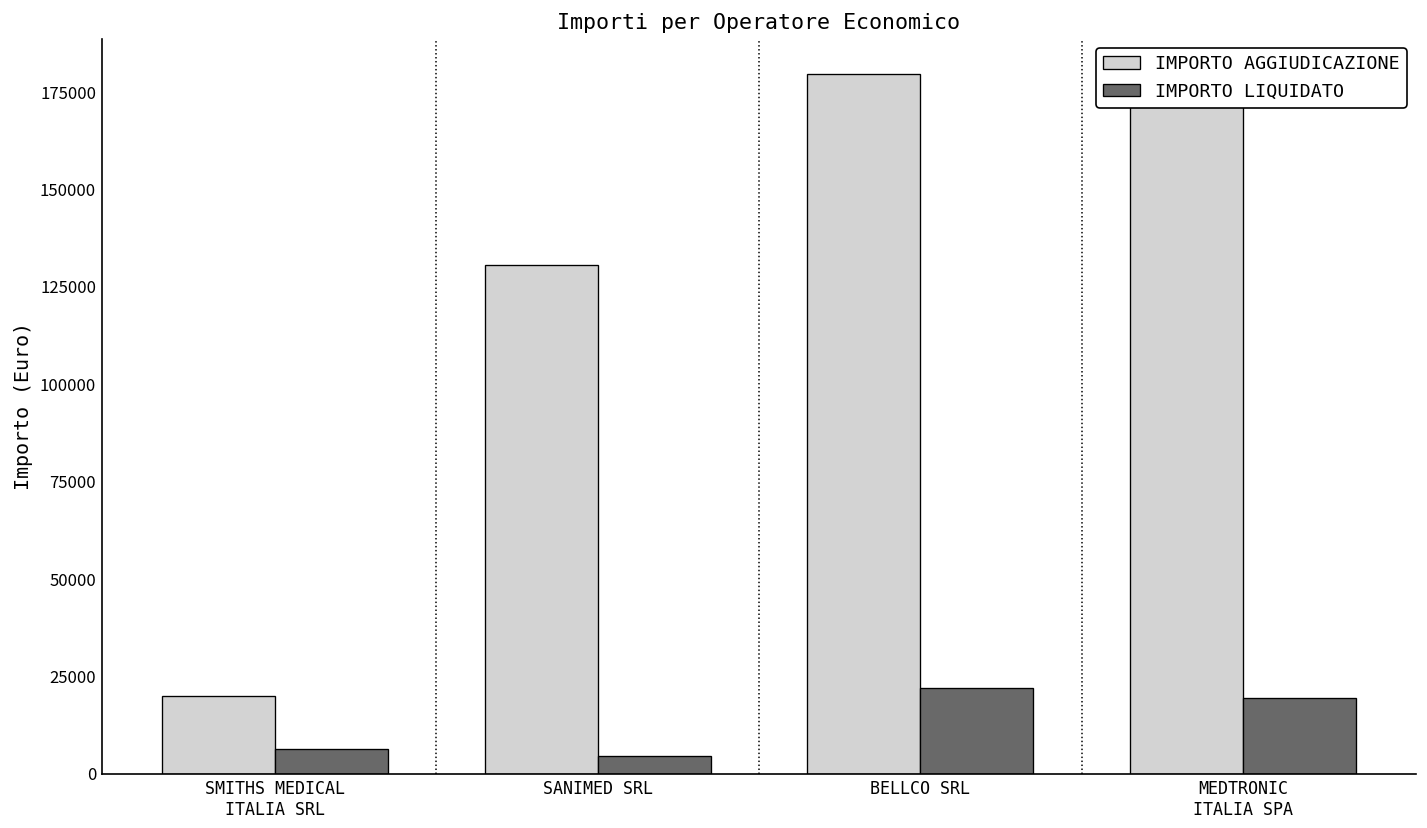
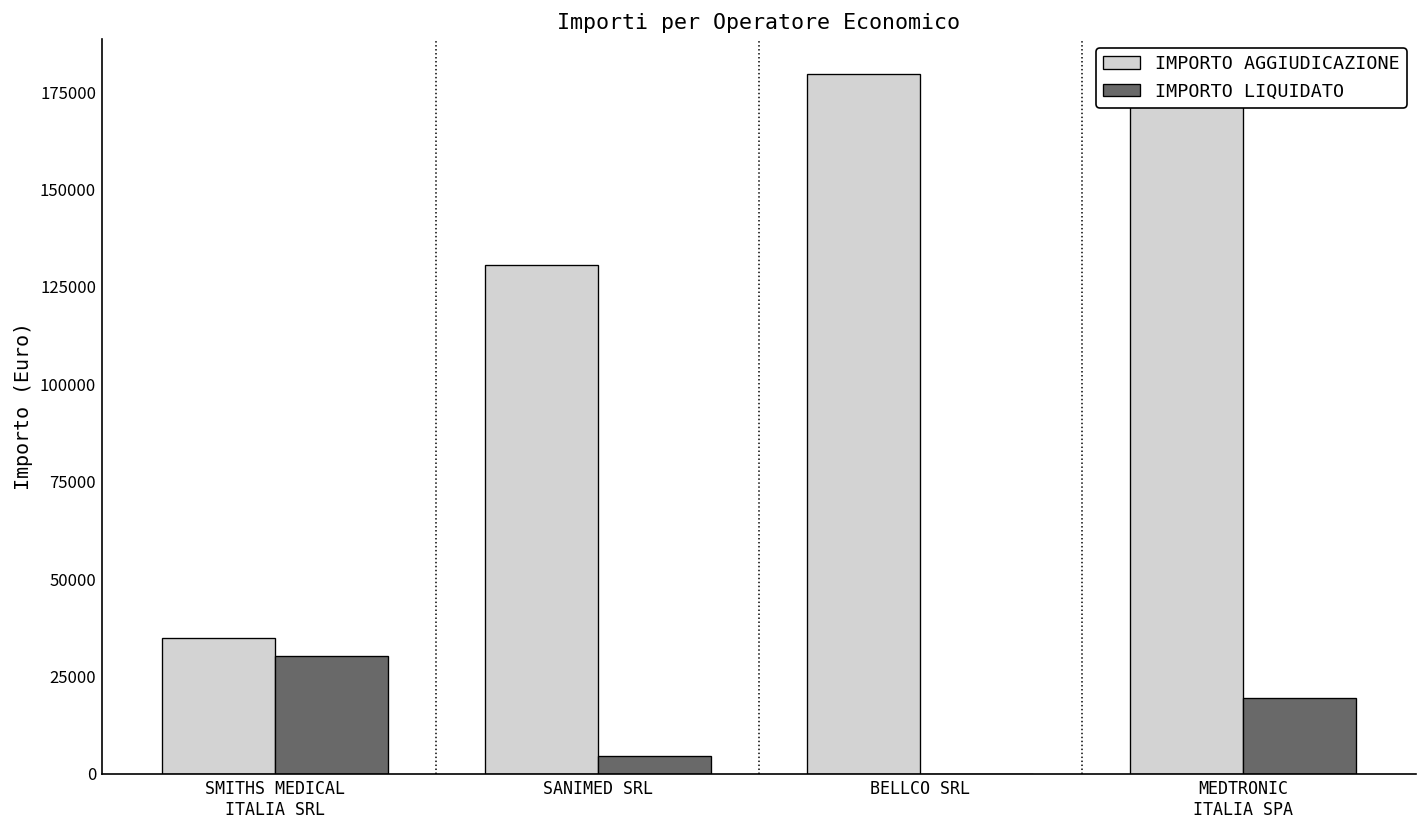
IMPORTO AGGIUDICAZIONE, SMITHS MEDICAL ITALIA SRL: 20000 -> 35000
IMPORTO LIQUIDATO, SMITHS MEDICAL ITALIA SRL: 6000 -> 30000
IMPORTO LIQUIDATO, BELLCO SRL: 22000 -> 0
